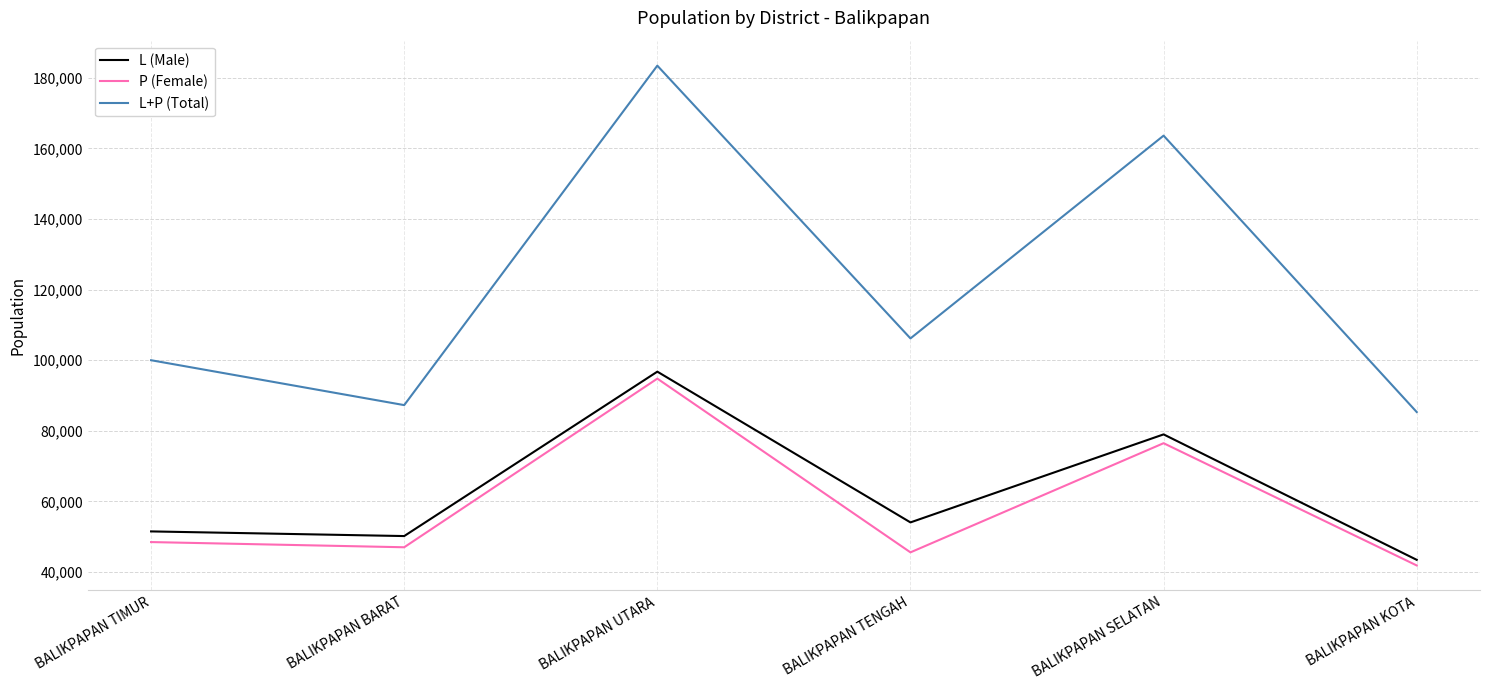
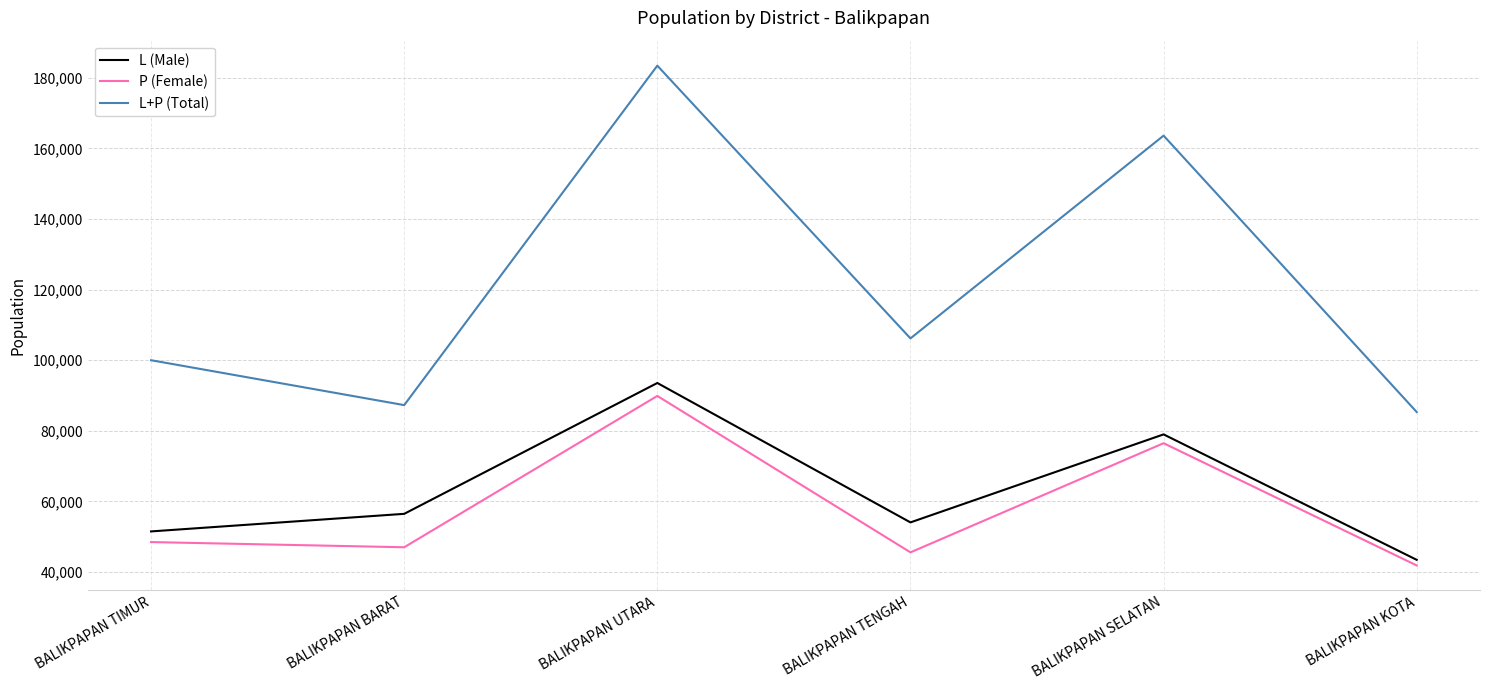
L (Male), BALIKPAPAN BARAT: 50,000 -> 56,000
L (Male), BALIKPAPAN UTARA: 97,000 -> 94,000
P (Female), BALIKPAPAN UTARA: 95,000 -> 90,000
